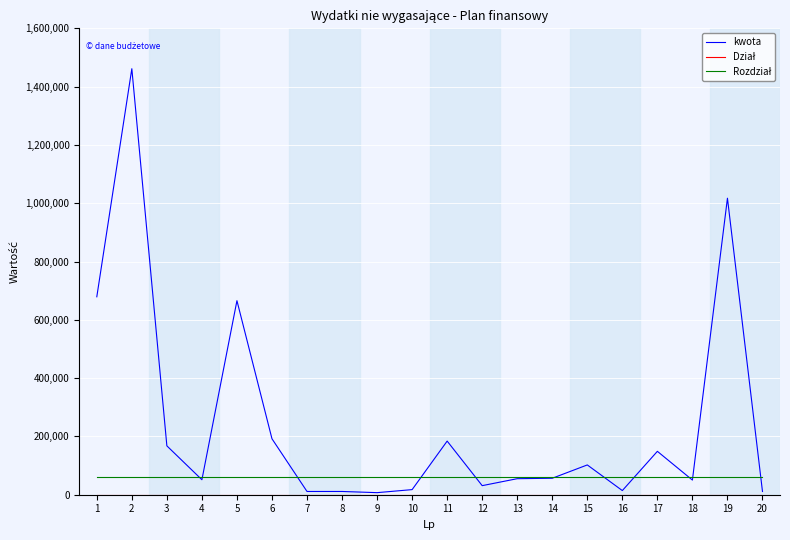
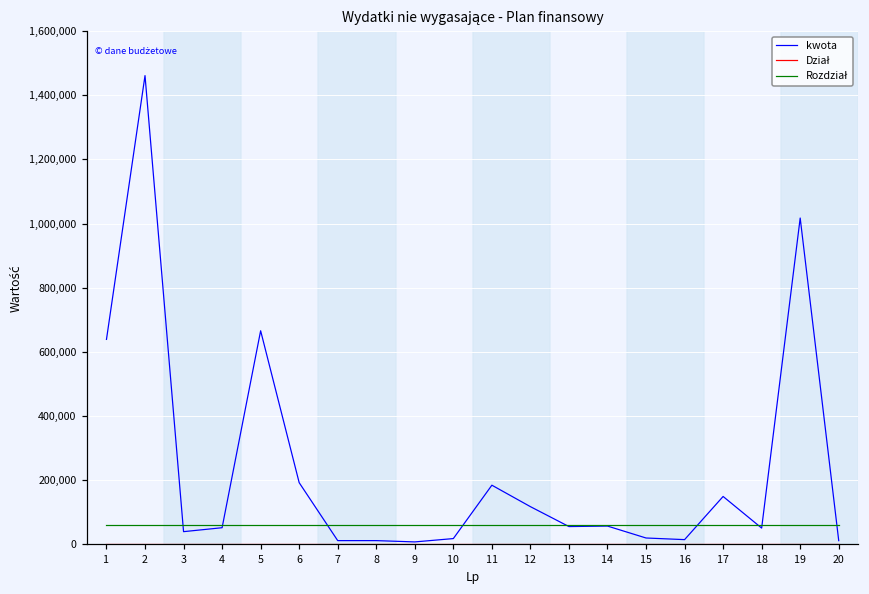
kwota, 1: 680,000 -> 640,000
kwota, 3: 170,000 -> 40,000
kwota, 12: 30,000 -> 120,000
kwota, 15: 100,000 -> 20,000
